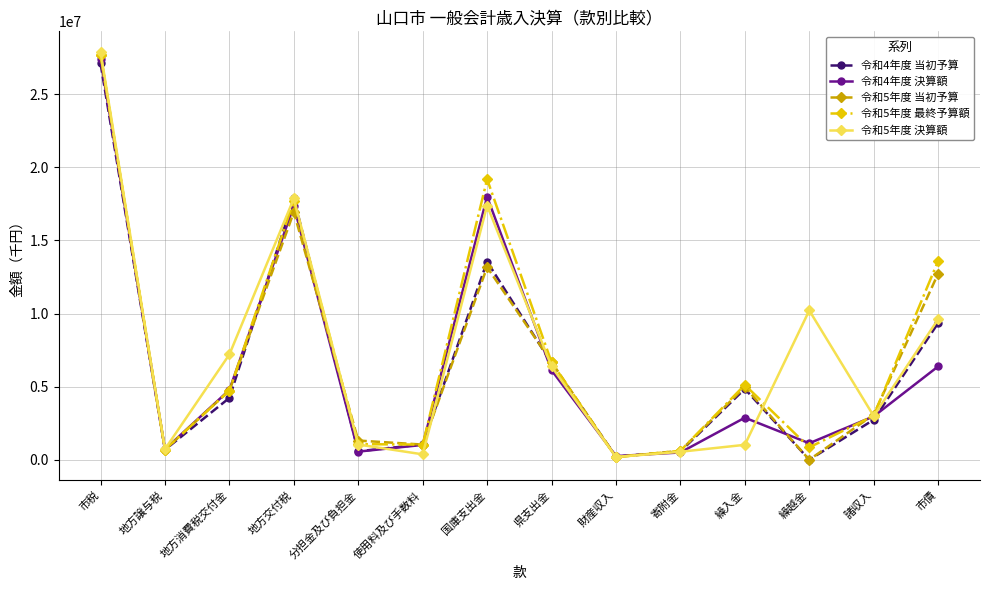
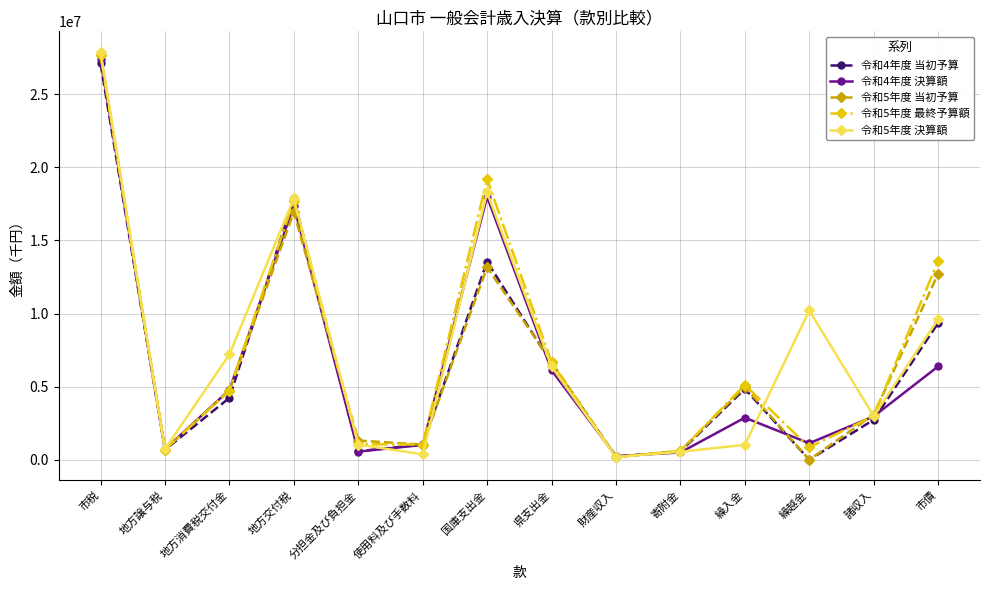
令和5年度 決算額, 国庫支出金: 17400000 -> 18300000
